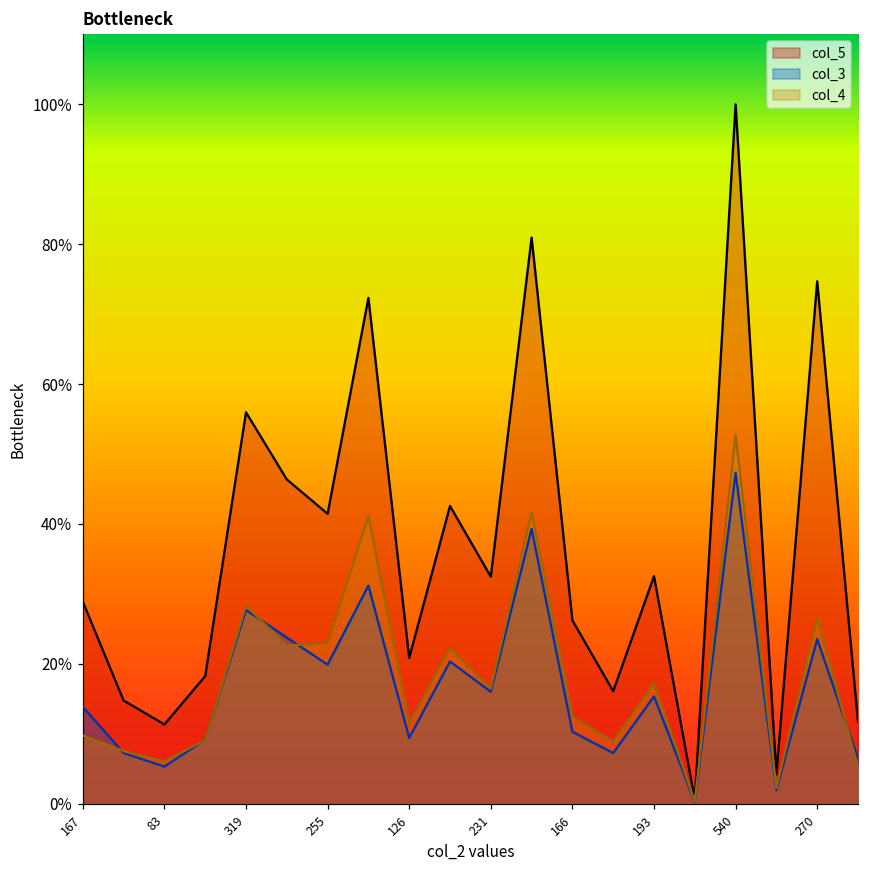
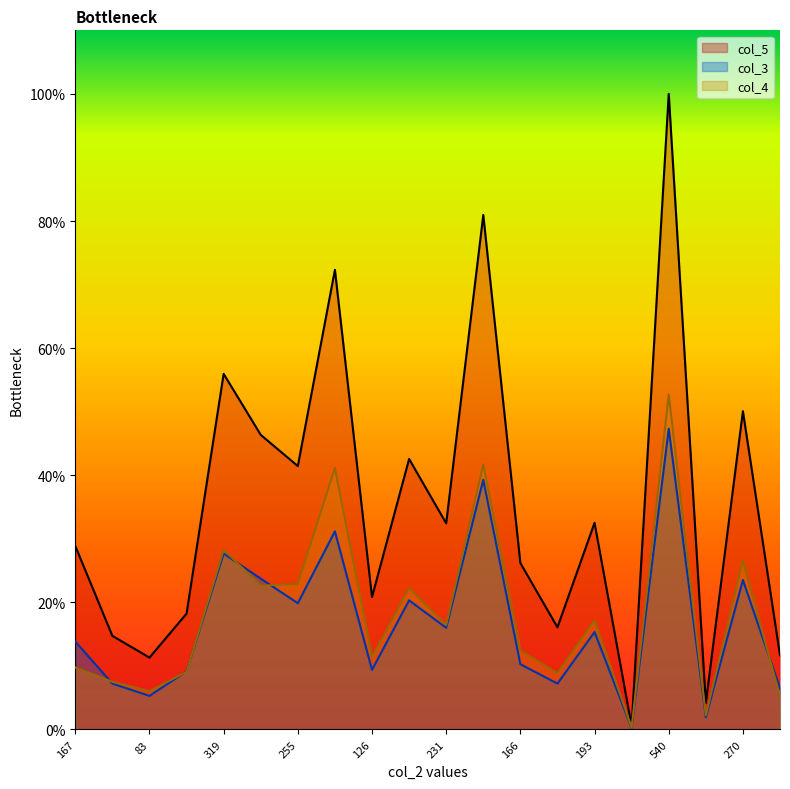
col_5, 270: 75% -> 50%
